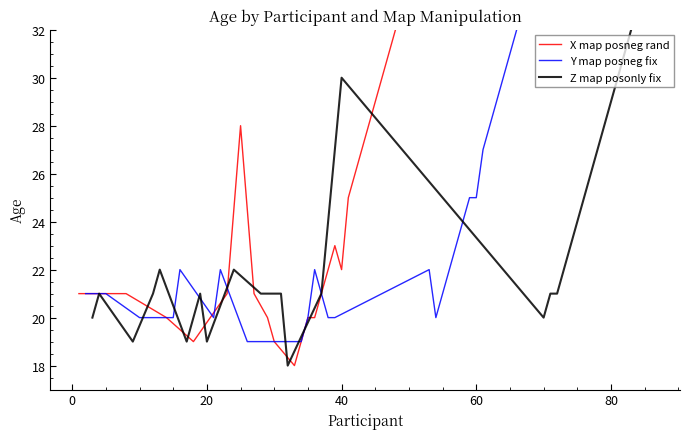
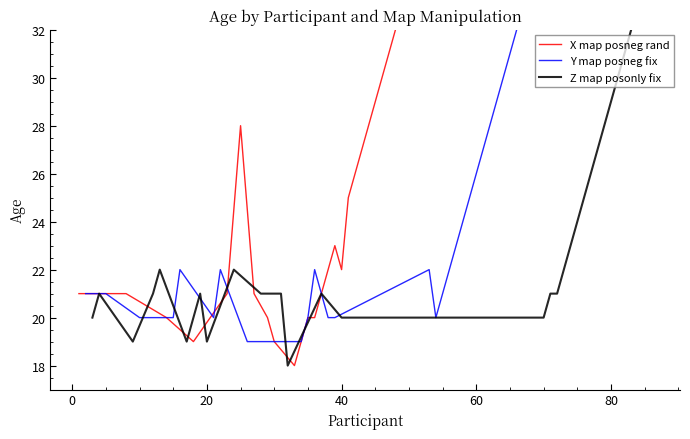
Z map posonly fix, 40: 30 -> 20
Y map posneg fix, 60: 25 -> 26
